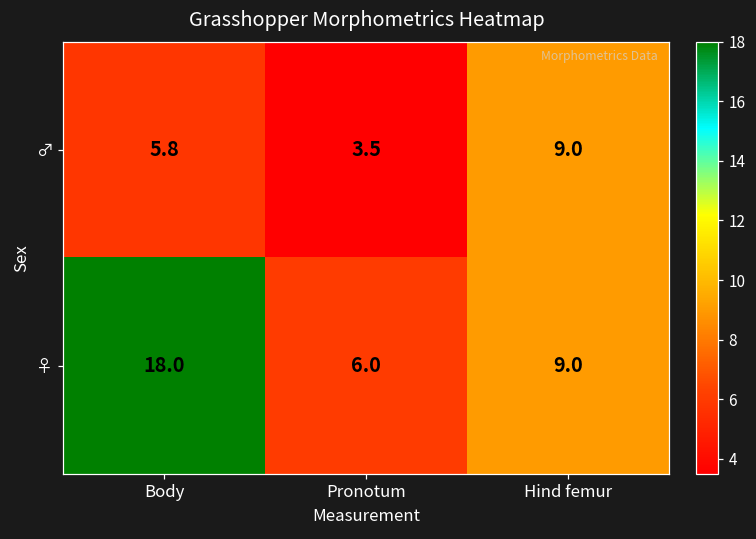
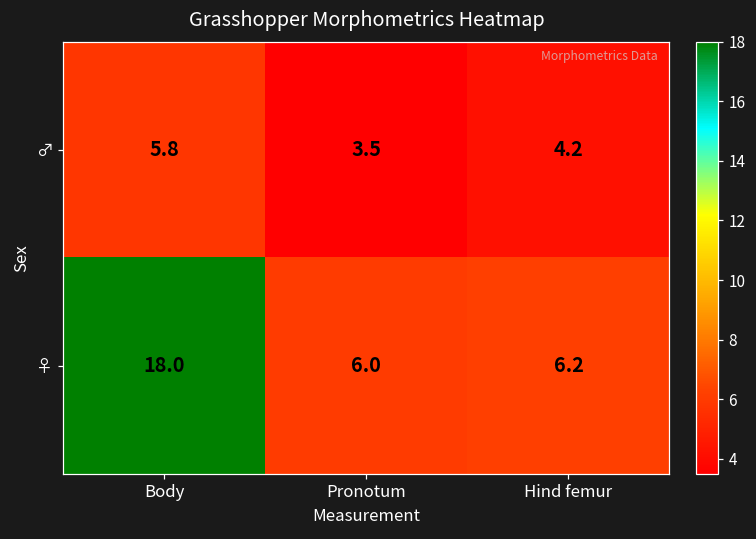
♂, Hind femur: 9.0 -> 4.2
♀, Hind femur: 9.0 -> 6.2
